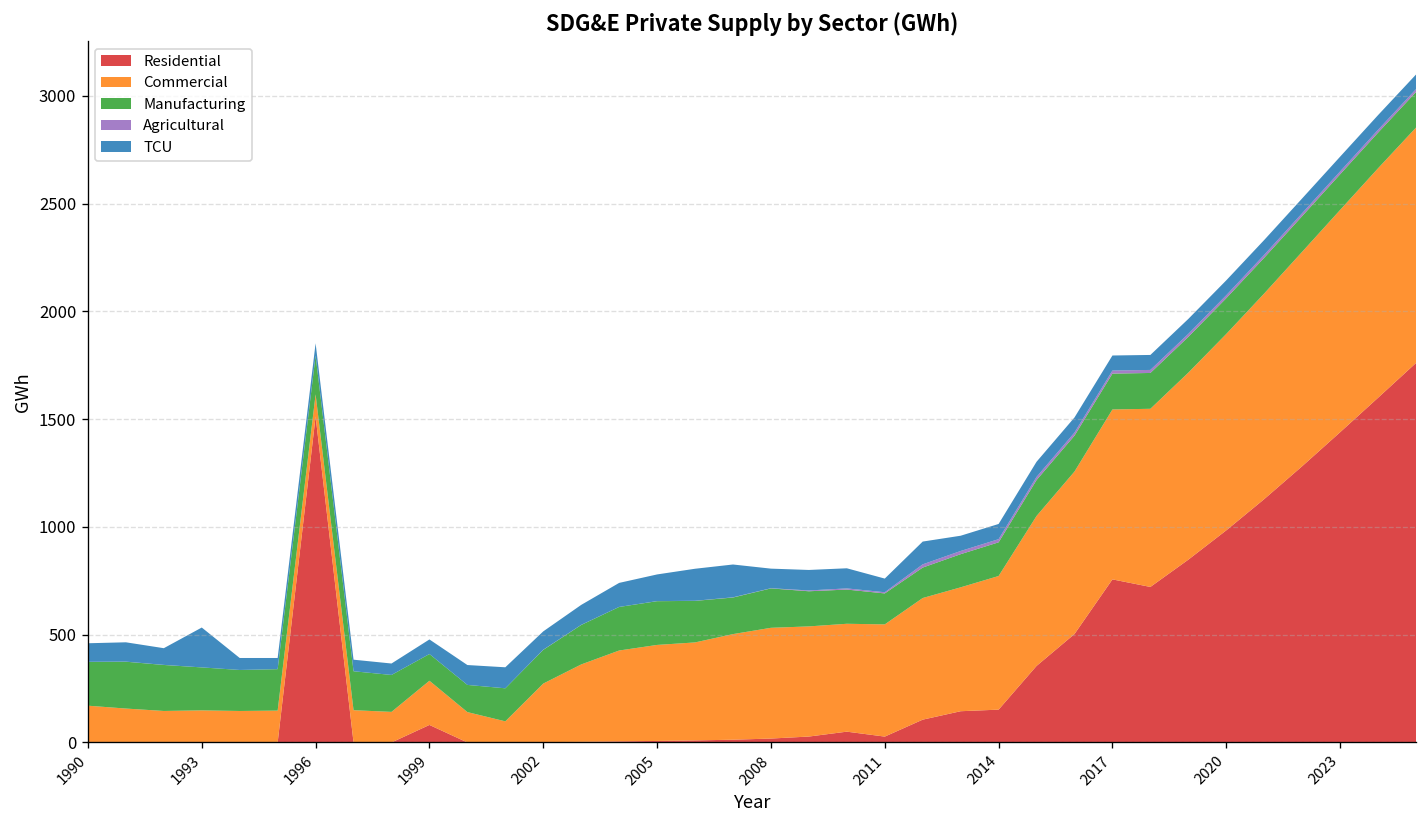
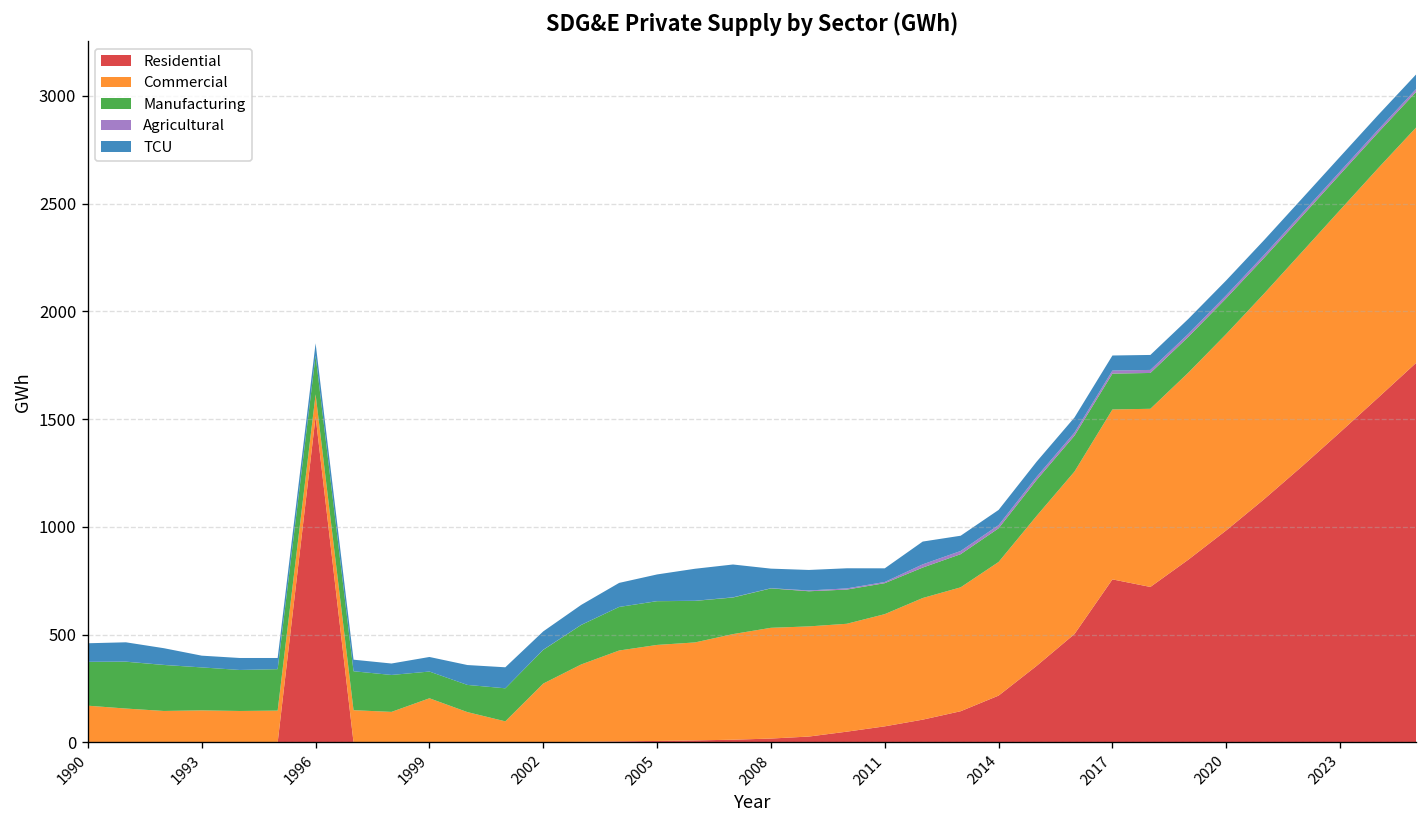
TCU, 1993: 180 -> 50
Residential, 1999: 80 -> 0
Residential, 2011: 30 -> 70
Residential, 2014: 150 -> 220
